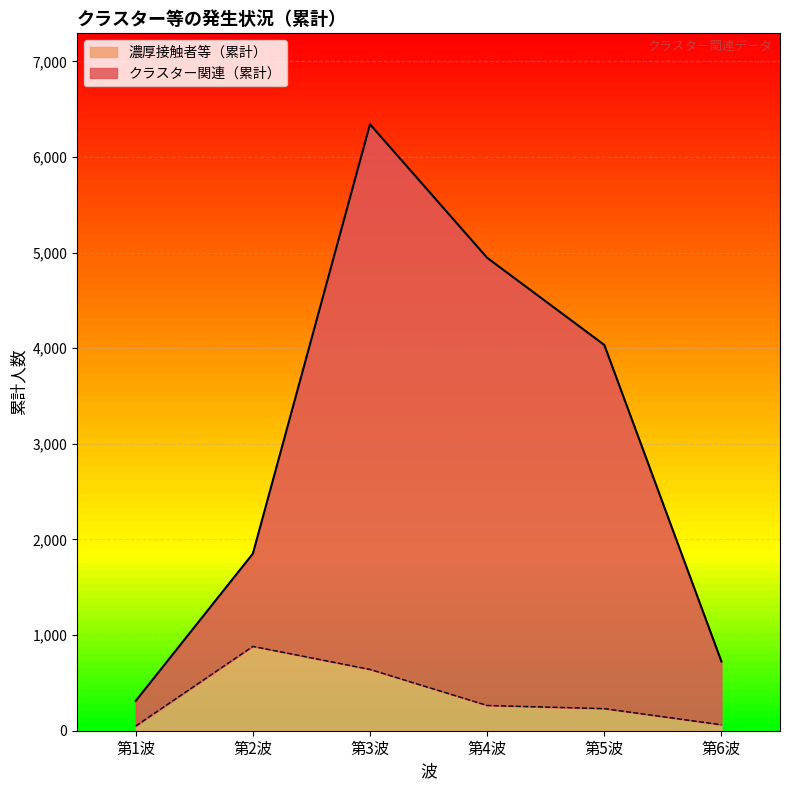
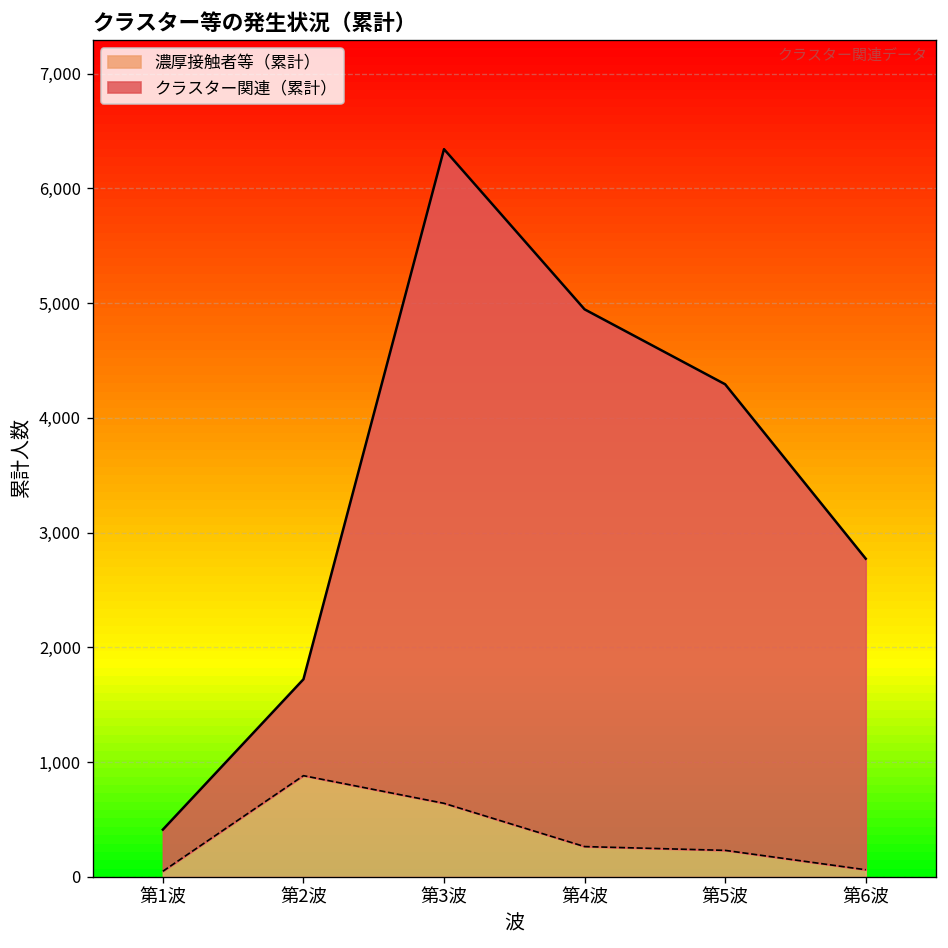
クラスター関連（累計）, 第1波: 300 -> 400
クラスター関連（累計）, 第2波: 1,000 -> 800
クラスター関連（累計）, 第5波: 3,800 -> 4,100
クラスター関連（累計）, 第6波: 700 -> 2,700
